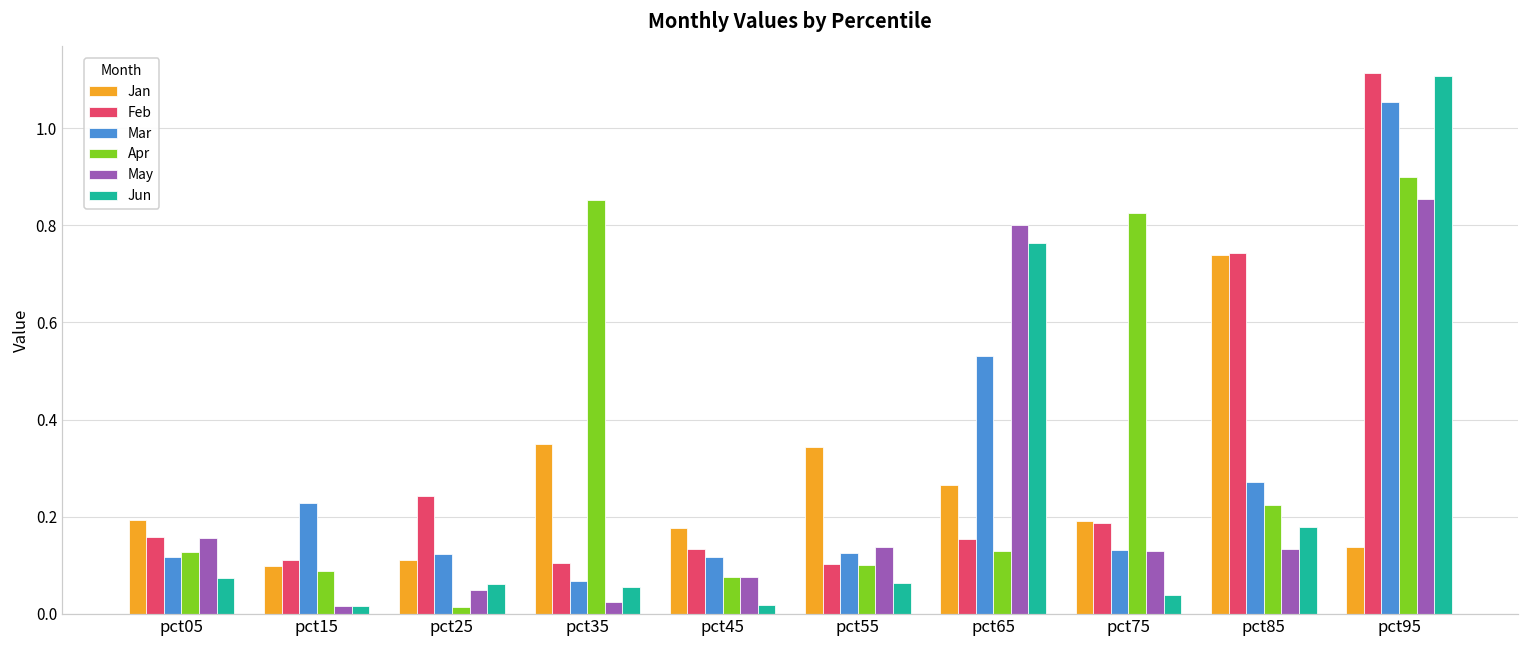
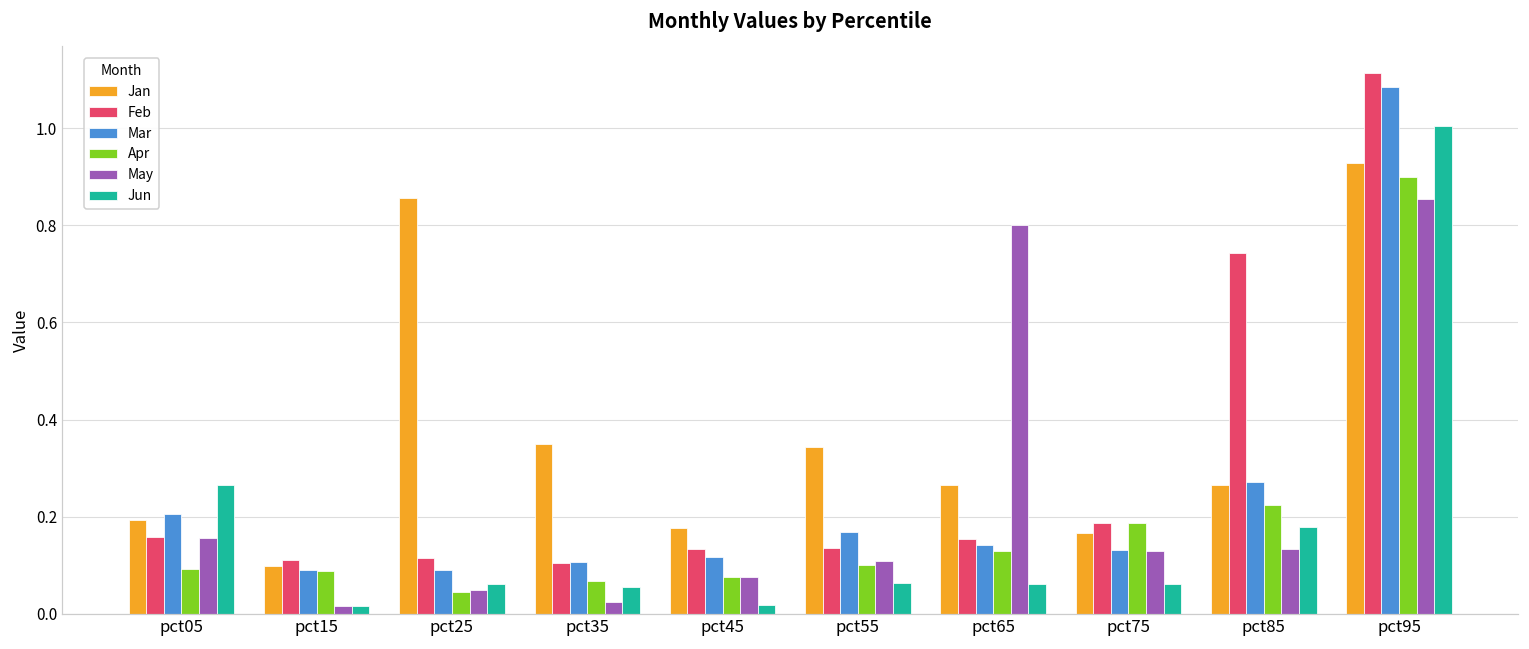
Mar, pct05: 0.12 -> 0.21
Apr, pct05: 0.13 -> 0.09
Jun, pct05: 0.07 -> 0.27
Mar, pct15: 0.23 -> 0.09
Jan, pct25: 0.11 -> 0.86
Feb, pct25: 0.24 -> 0.12
Mar, pct25: 0.12 -> 0.09
Apr, pct25: 0.01 -> 0.05
Mar, pct35: 0.07 -> 0.11
Apr, pct35: 0.85 -> 0.07
Feb, pct55: 0.10 -> 0.13
Mar, pct55: 0.12 -> 0.17
May, pct55: 0.14 -> 0.11
Mar, pct65: 0.53 -> 0.14
Jun, pct65: 0.76 -> 0.06
Jan, pct75: 0.19 -> 0.17
Apr, pct75: 0.83 -> 0.19
Jun, pct75: 0.04 -> 0.06
Jan, pct85: 0.74 -> 0.27
Jan, pct95: 0.14 -> 0.93
Mar, pct95: 1.05 -> 1.09
Jun, pct95: 1.11 -> 1.01
